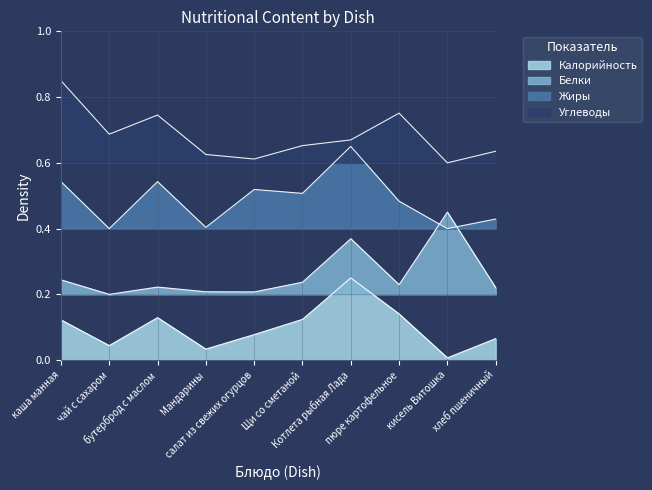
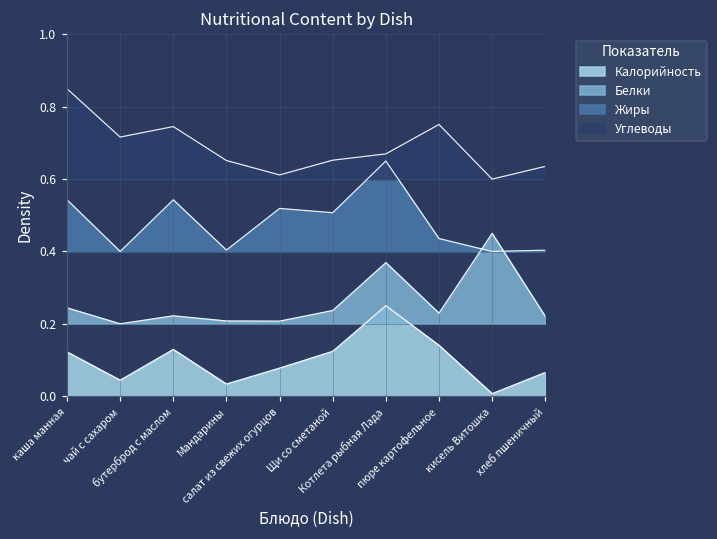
Углеводы, чай с сахаром: 0.69 -> 0.72
Углеводы, Мандарины: 0.63 -> 0.65
Жиры, пюре картофельное: 0.48 -> 0.44
Жиры, хлеб пшеничный: 0.43 -> 0.40
